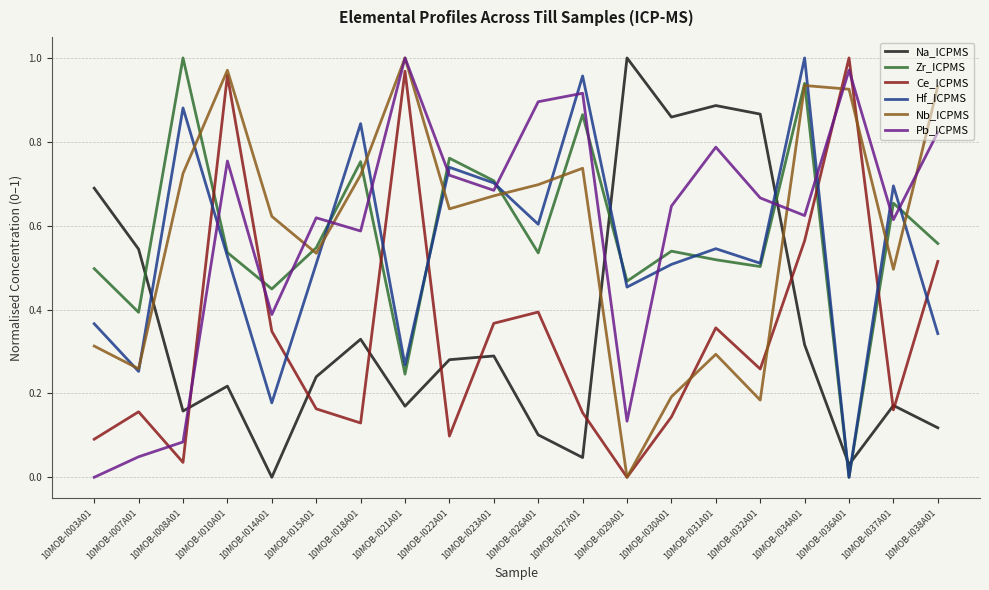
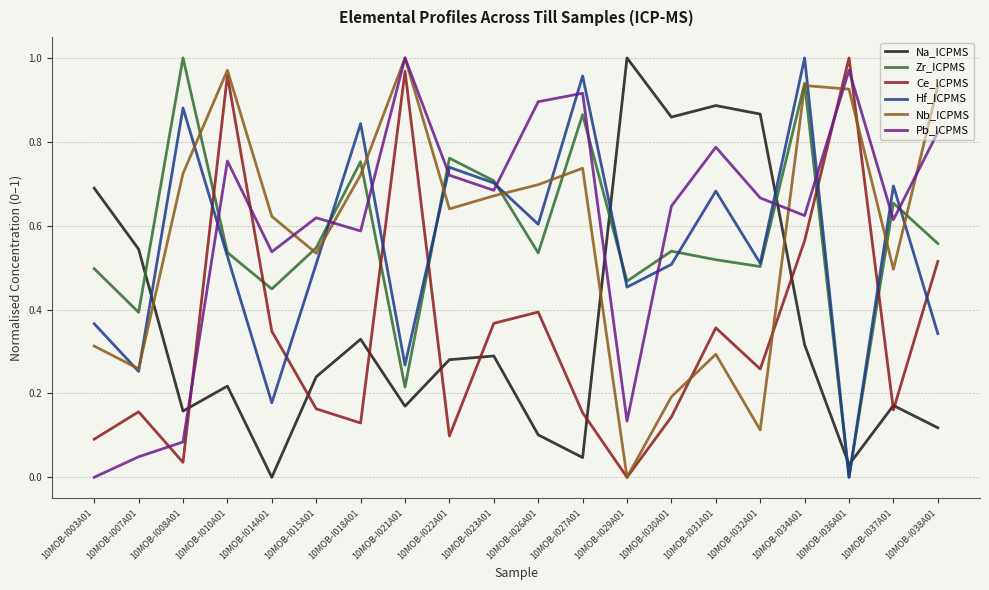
Pb_ICPMS, 10MOB-I014A01: 0.39 -> 0.54
Zr_ICPMS, 10MOB-I021A01: 0.25 -> 0.22
Hf_ICPMS, 10MOB-I031A01: 0.55 -> 0.68
Nb_ICPMS, 10MOB-I032A01: 0.18 -> 0.11
